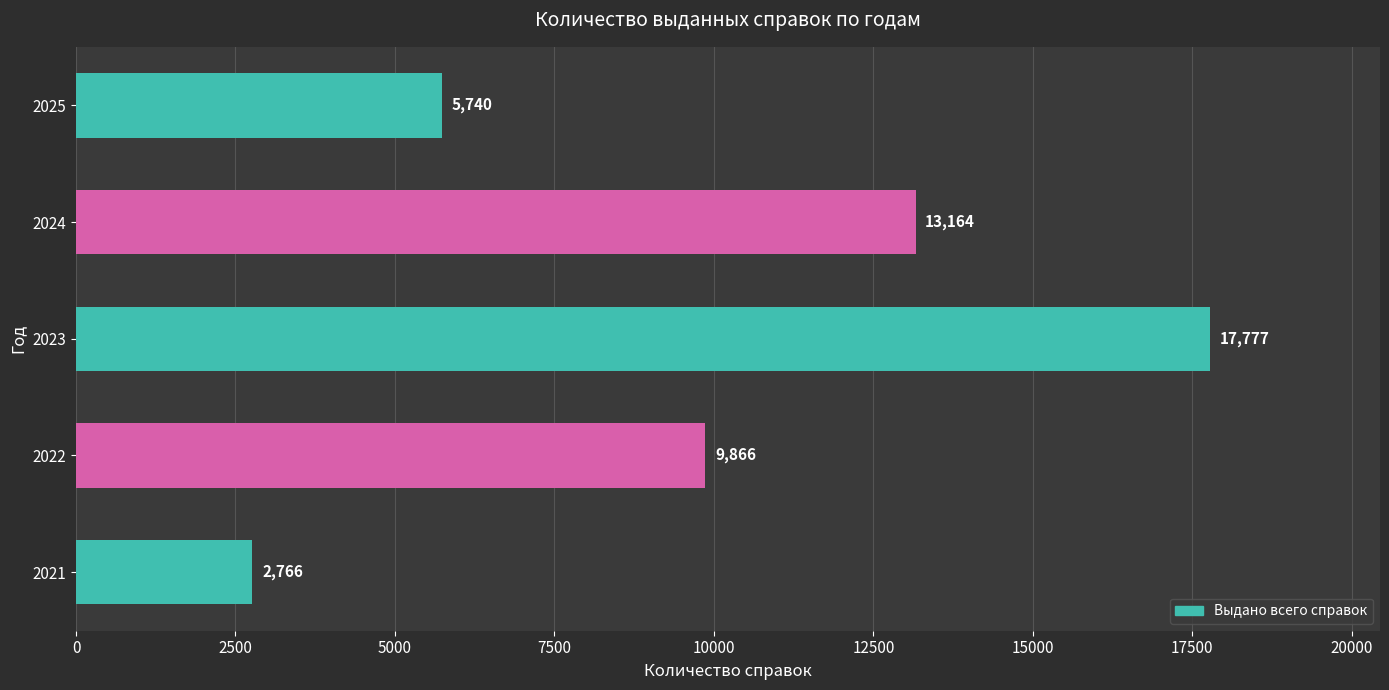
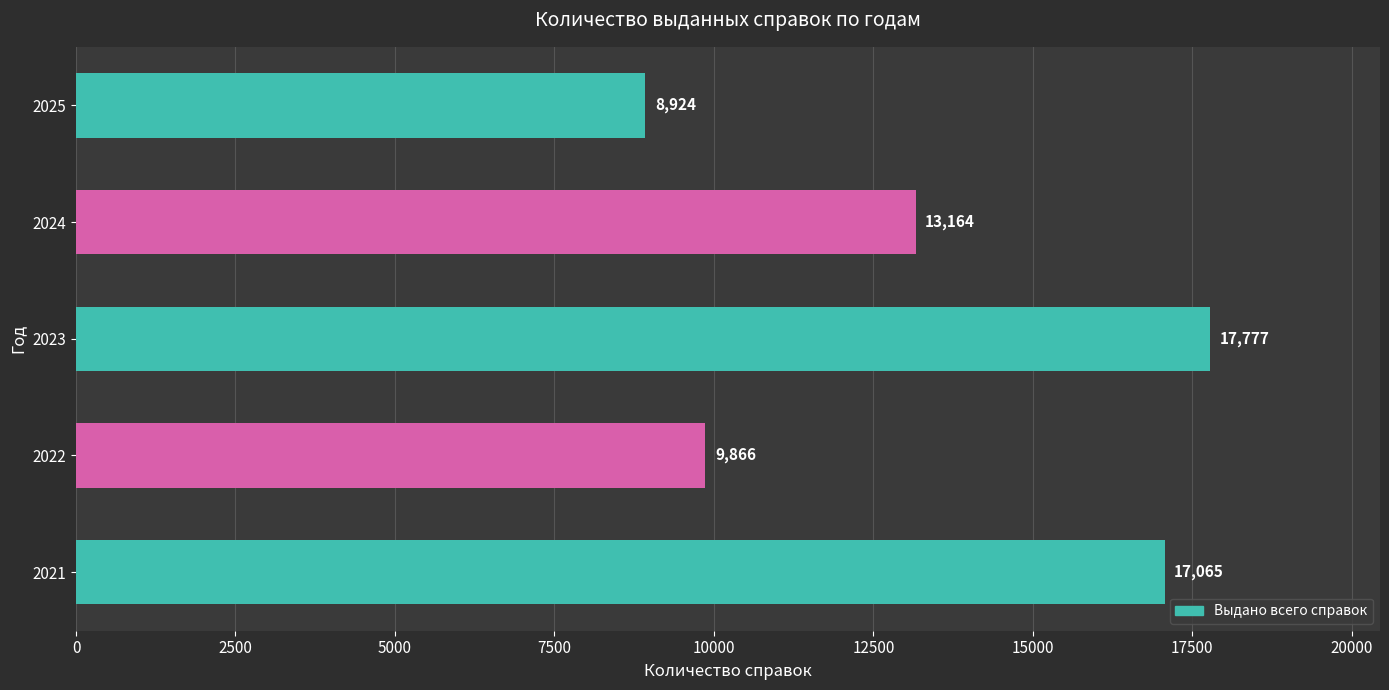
2025: 5,740 -> 8,924
2021: 2,766 -> 17,065
